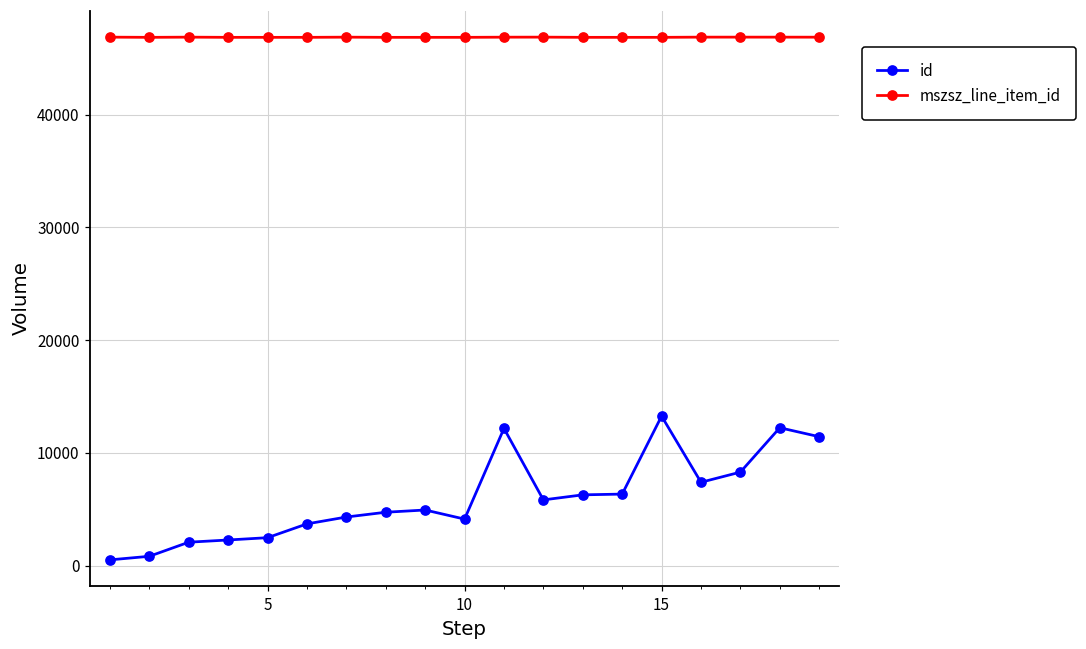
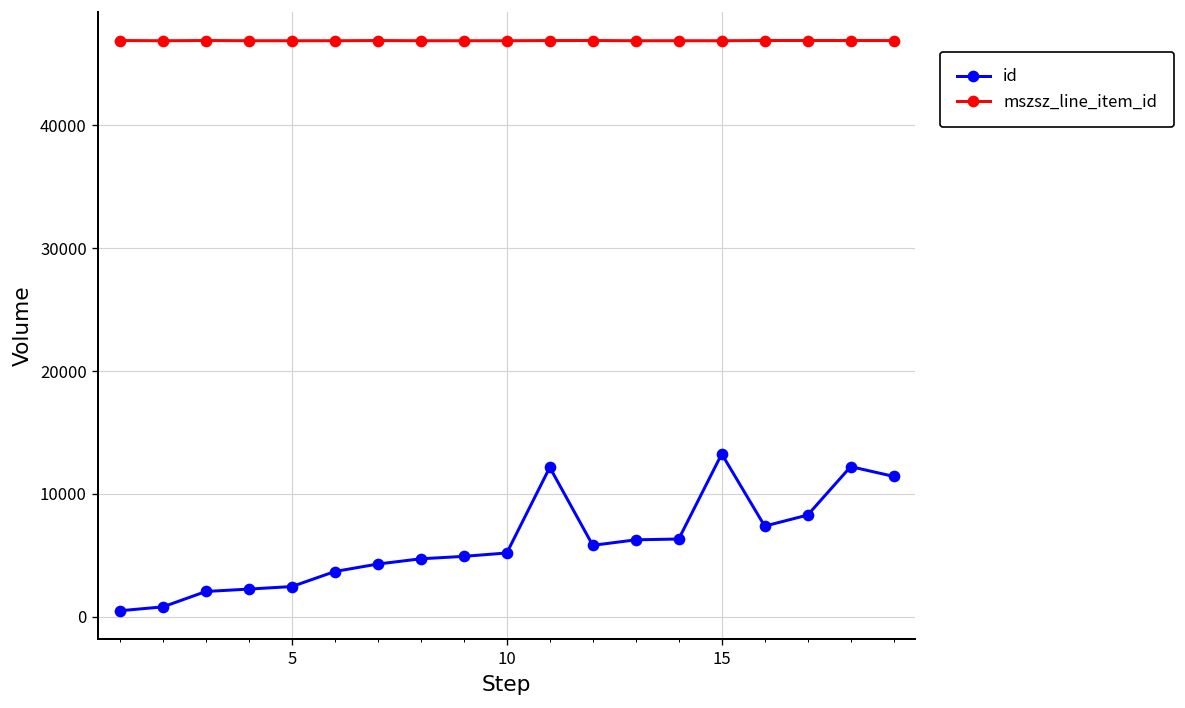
id, 10: 4100 -> 5200
